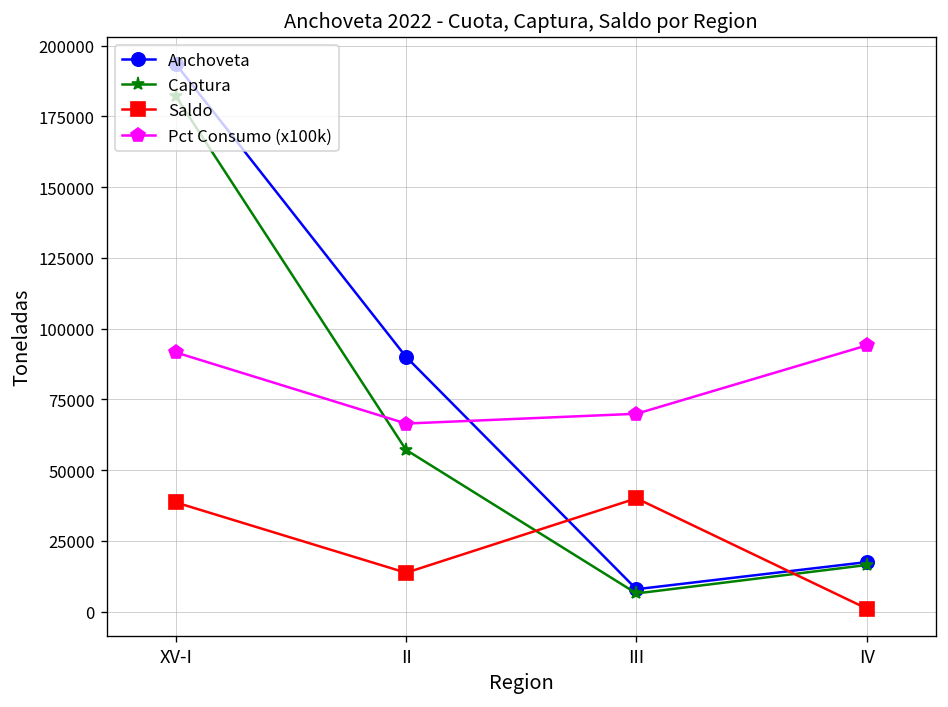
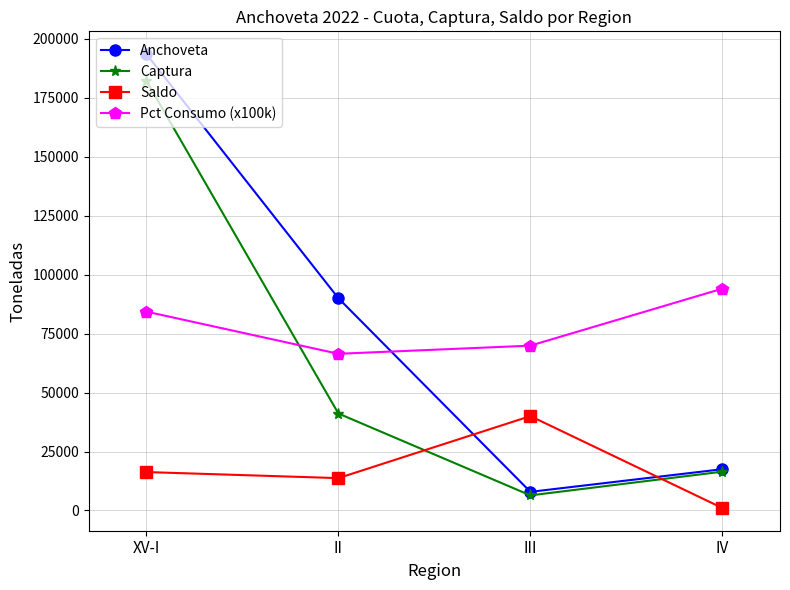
Saldo, XV-I: 39000 -> 16000
Pct Consumo (x100k), XV-I: 92000 -> 84000
Captura, II: 57000 -> 41000
